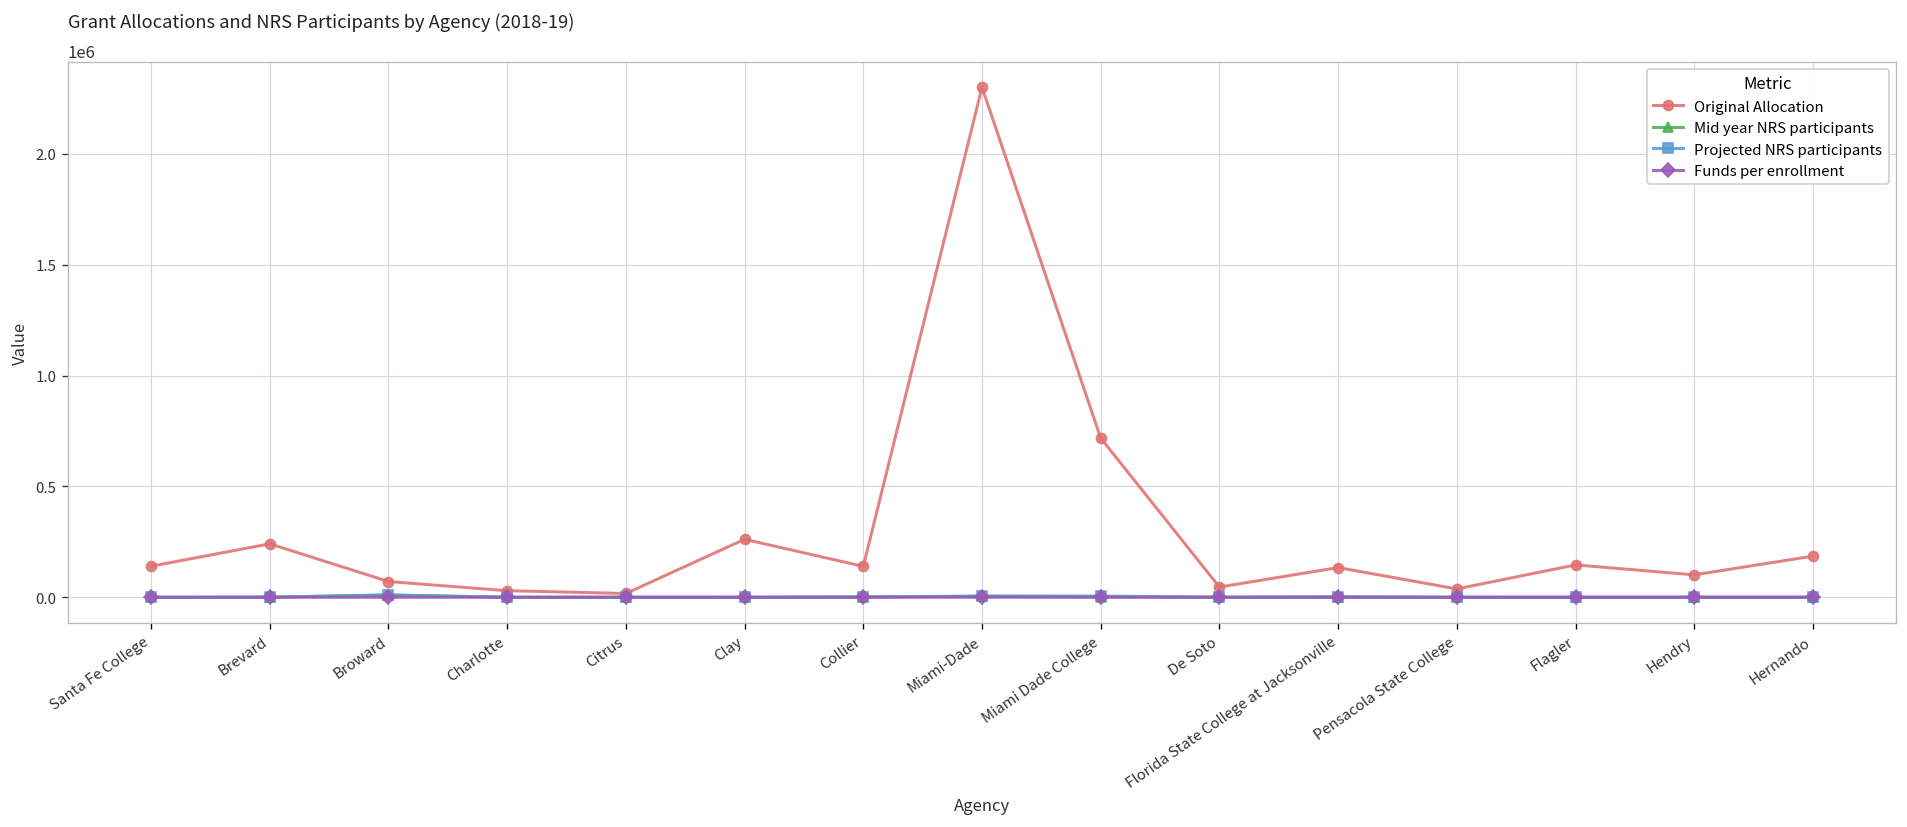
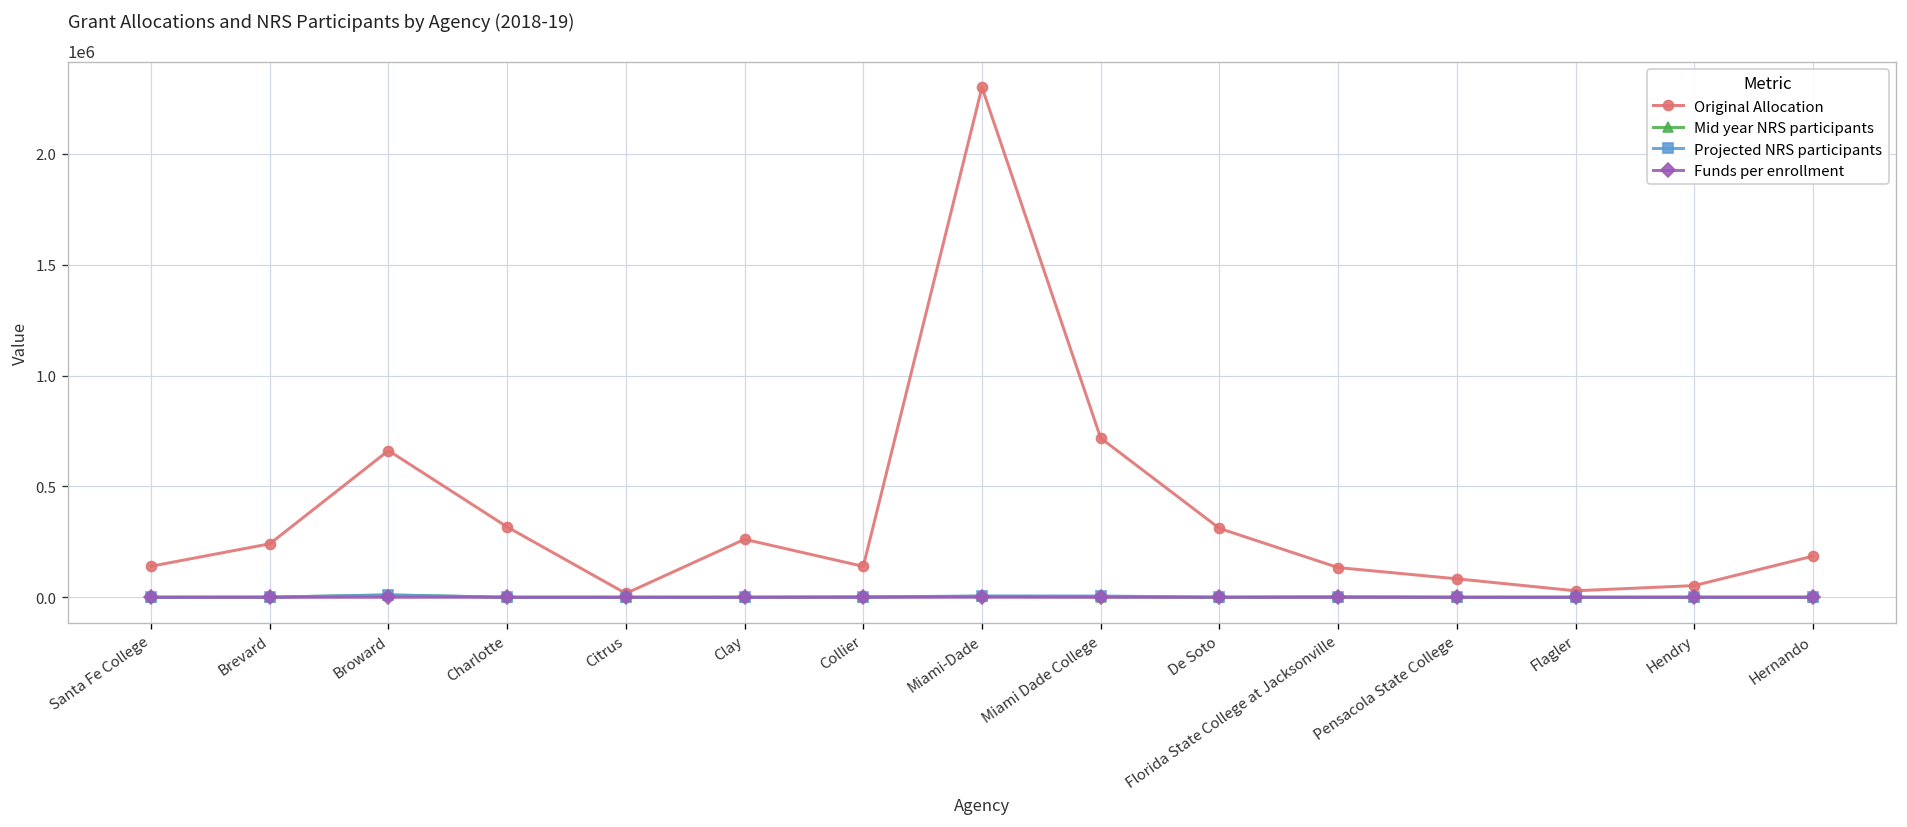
Original Allocation, Broward: 70000 -> 660000
Original Allocation, Charlotte: 30000 -> 320000
Original Allocation, De Soto: 50000 -> 310000
Original Allocation, Pensacola State College: 40000 -> 80000
Original Allocation, Flagler: 150000 -> 30000
Original Allocation, Hendry: 100000 -> 50000
